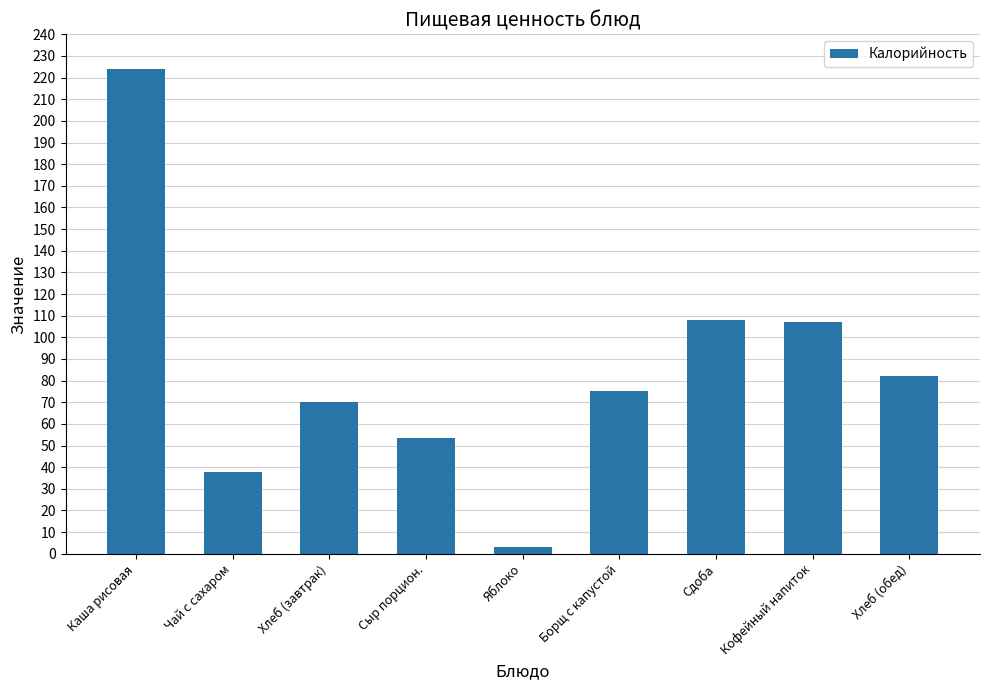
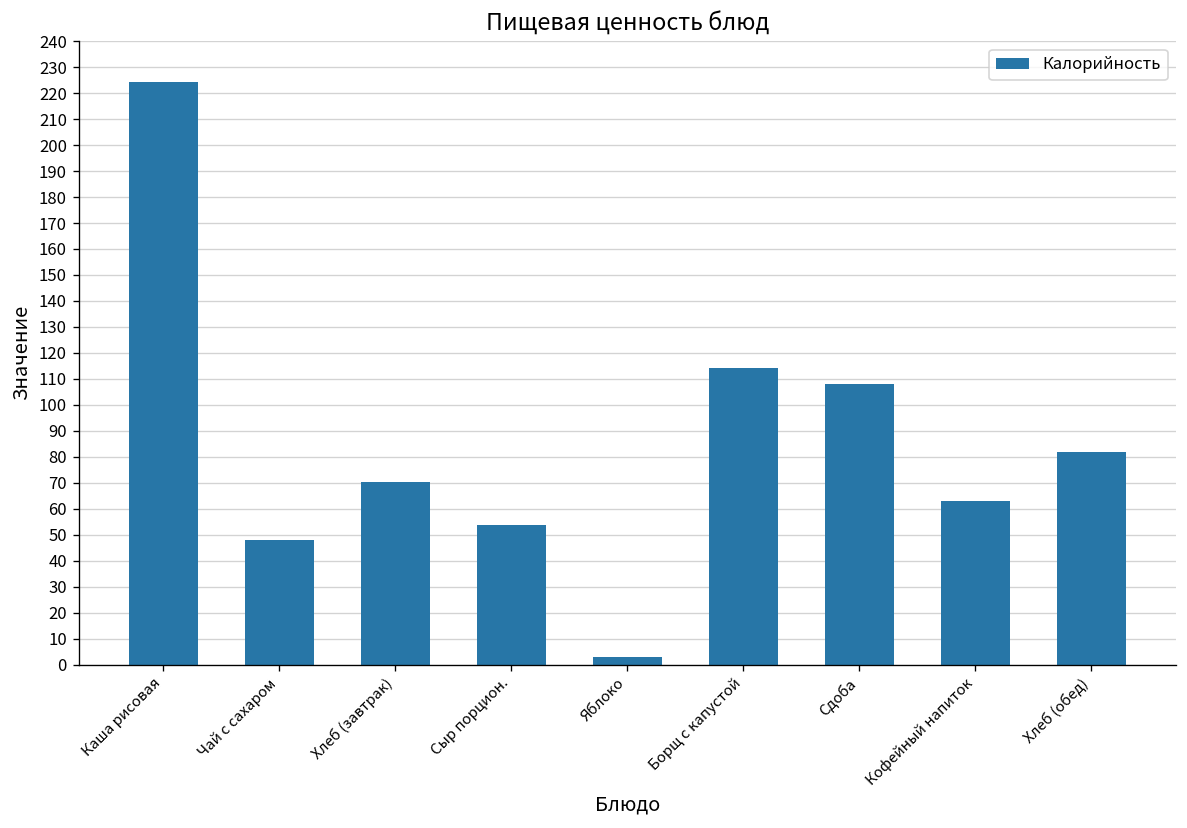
Чай с сахаром: 38 -> 48
Борщ с капустой: 75 -> 114
Кофейный напиток: 107 -> 63
